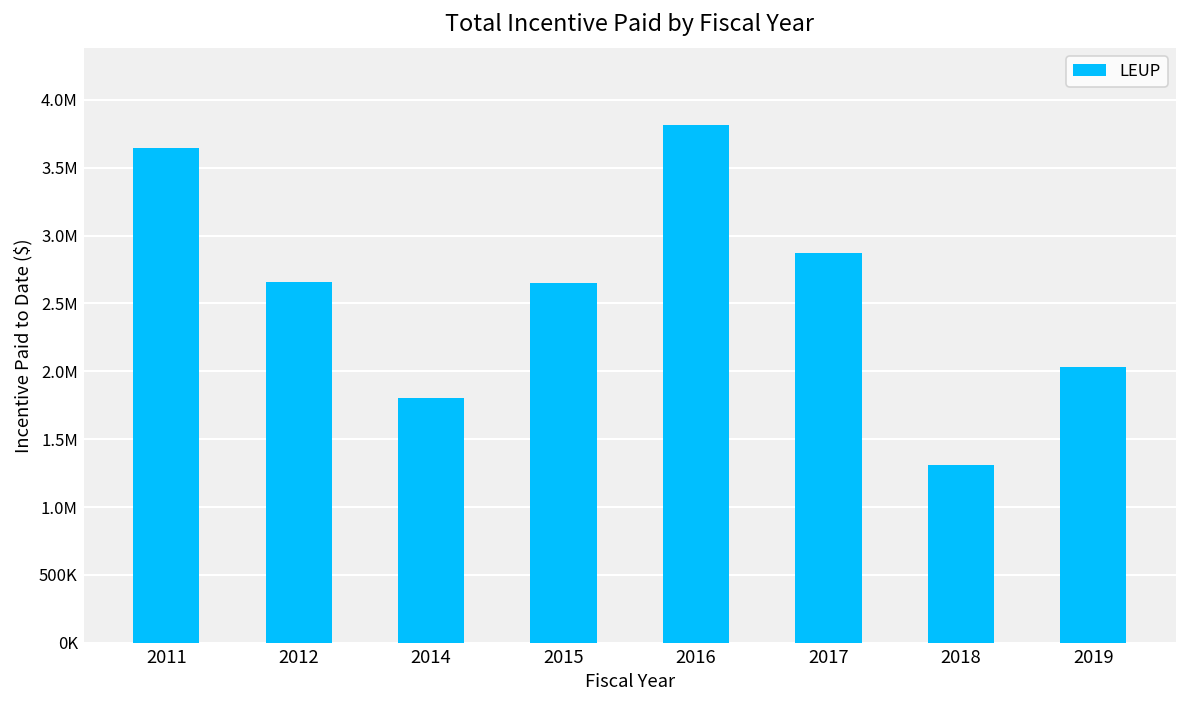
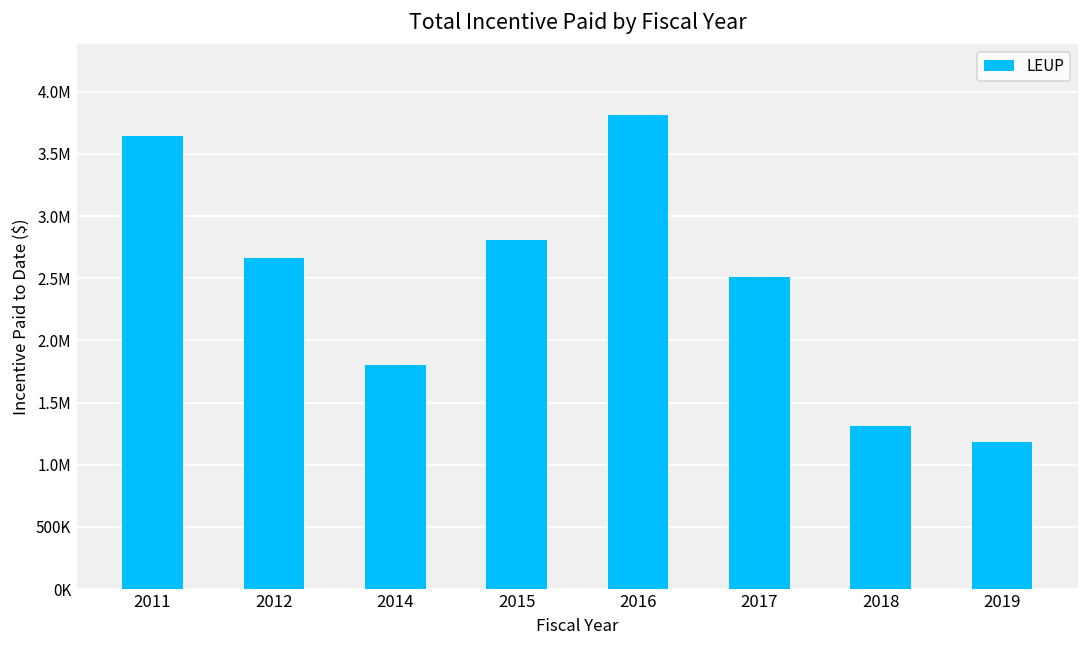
2015: 2650000 -> 2800000
2017: 2870000 -> 2510000
2019: 2030000 -> 1180000
